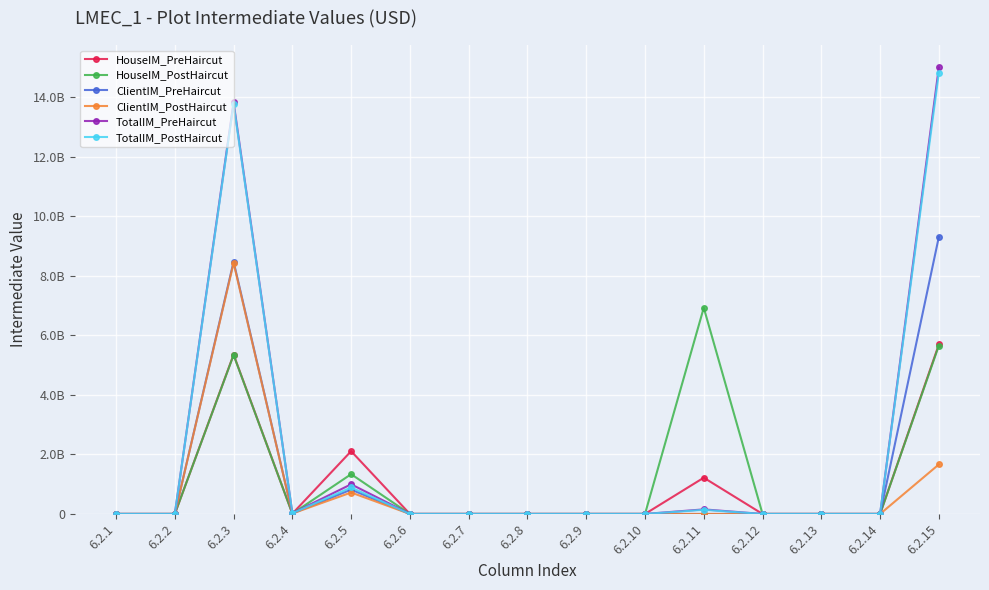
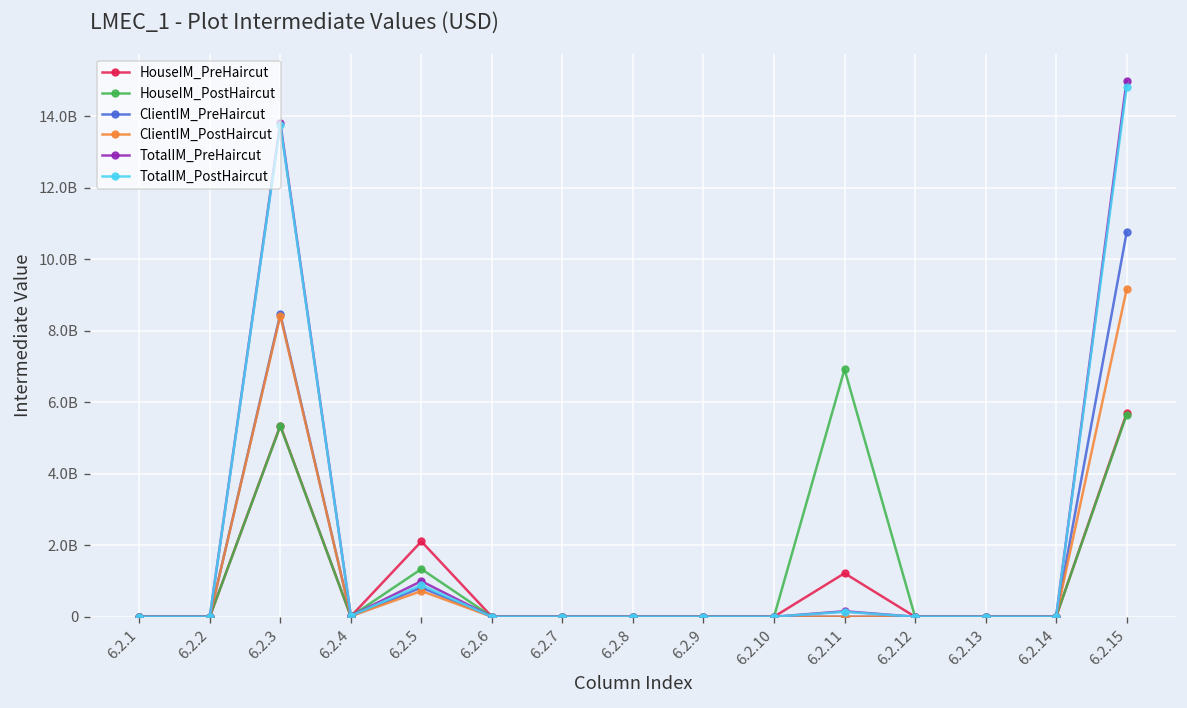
ClientIM_PreHaircut, 6.2.15: 9300000000 -> 10800000000
ClientIM_PostHaircut, 6.2.15: 1700000000 -> 9200000000
